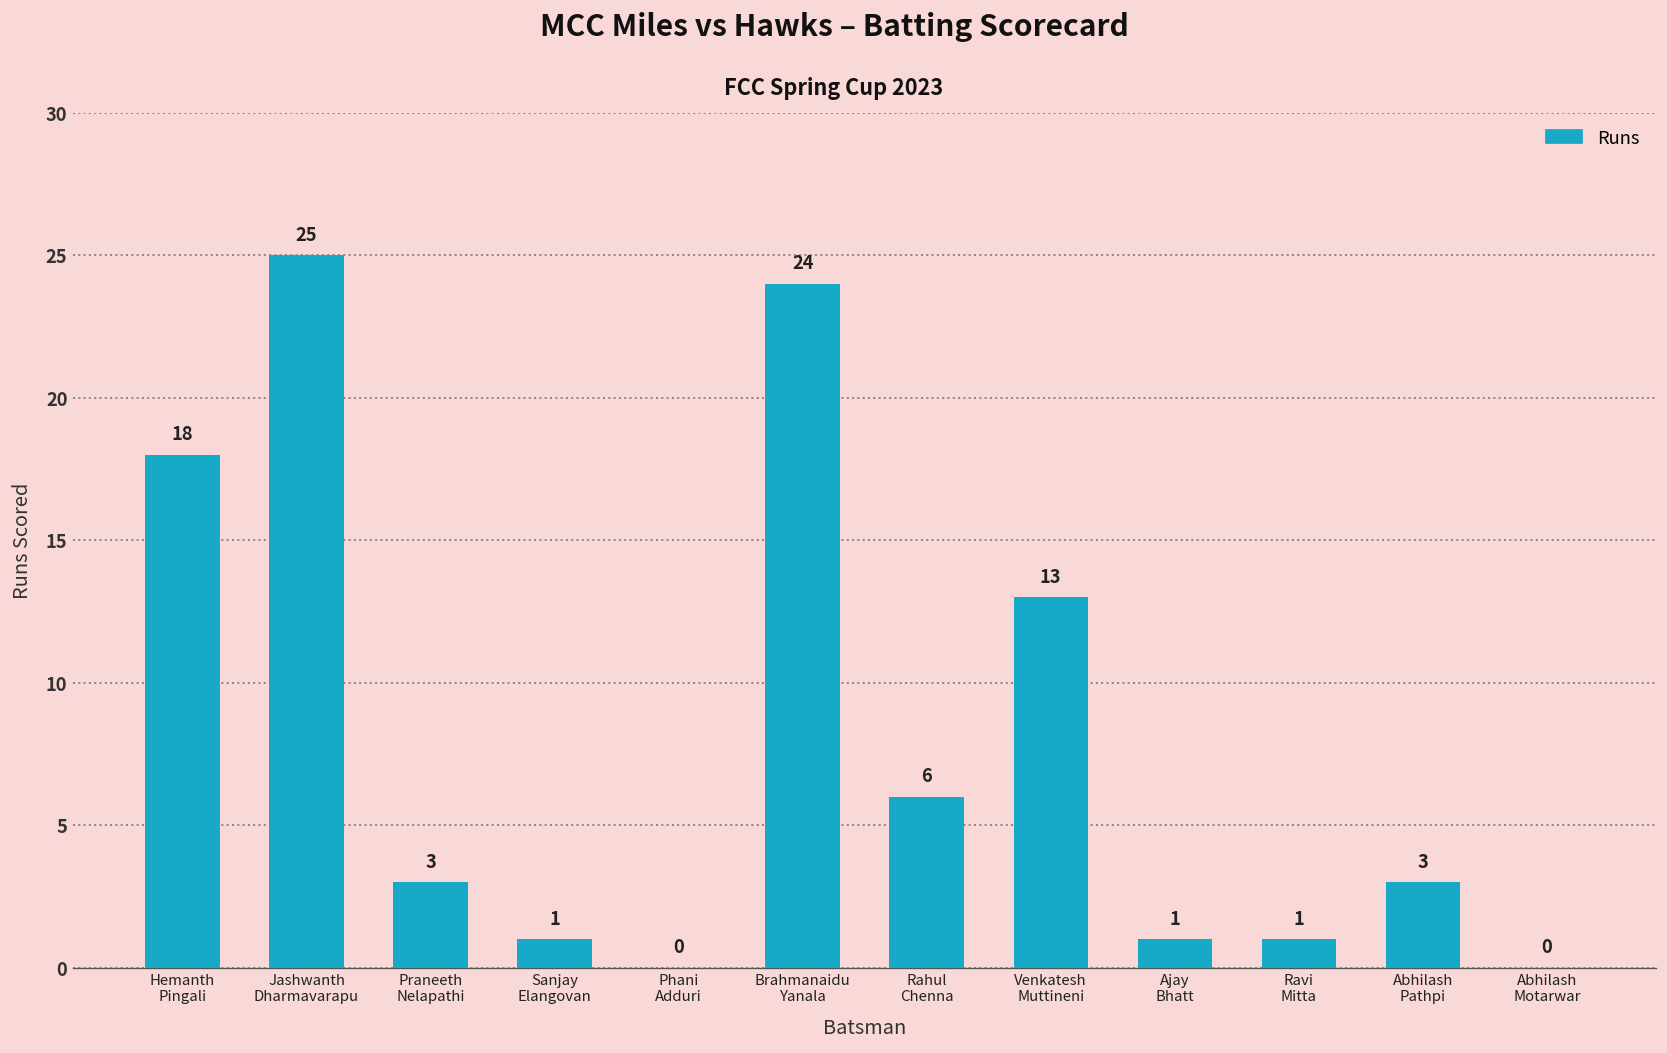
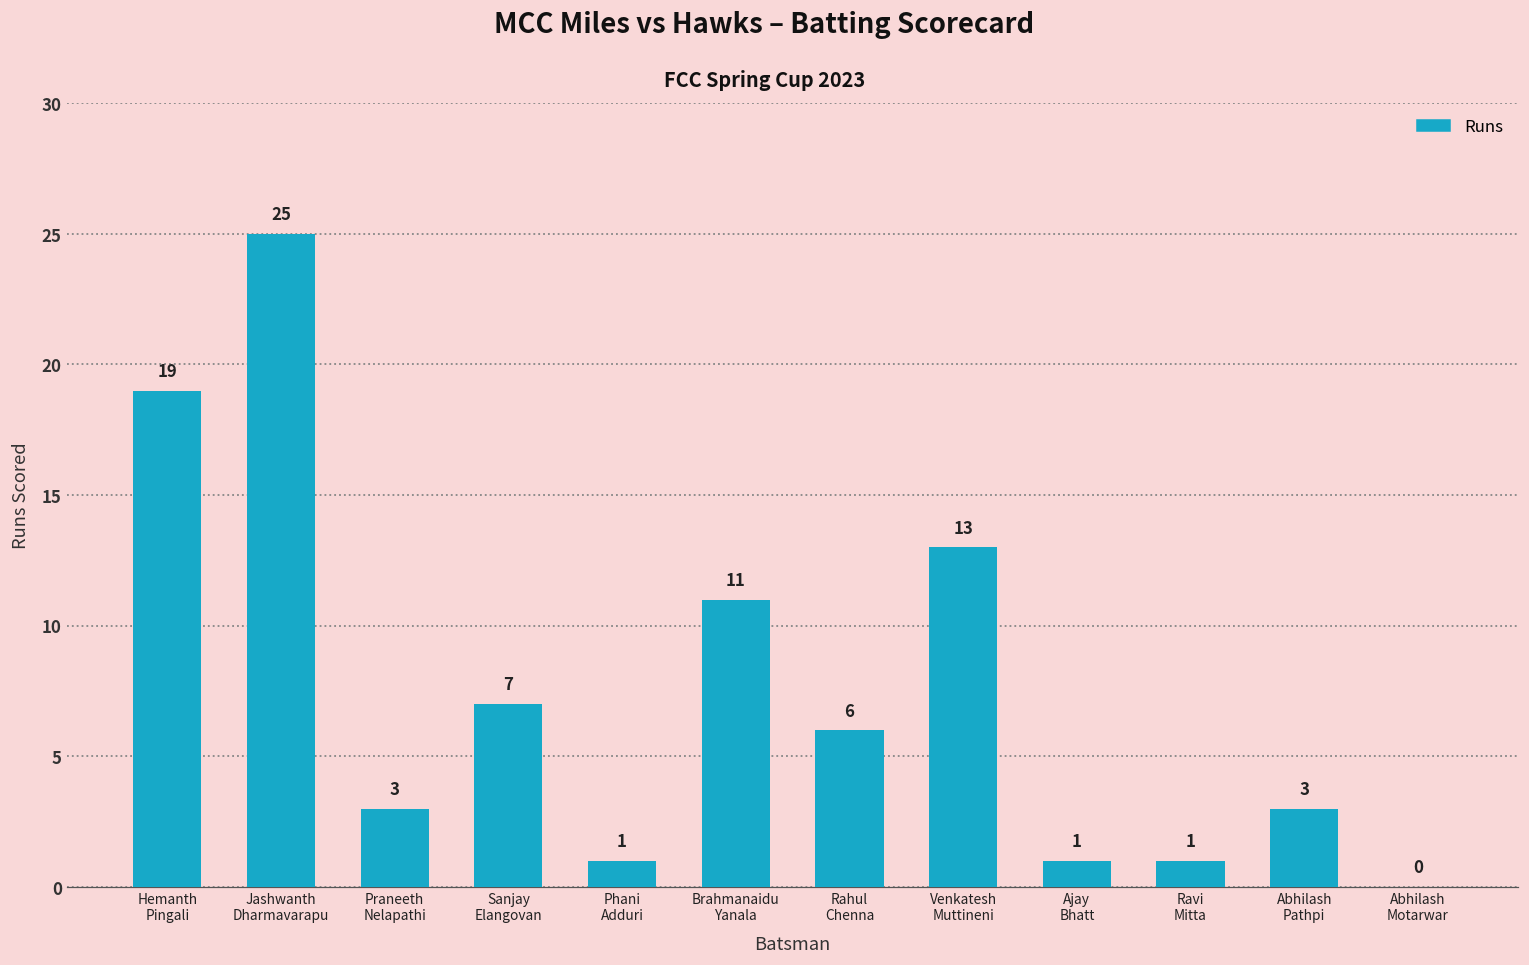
Hemanth Pingali: 18 -> 19
Sanjay Elangovan: 1 -> 7
Phani Adduri: 0 -> 1
Brahmanaidu Yanala: 24 -> 11
